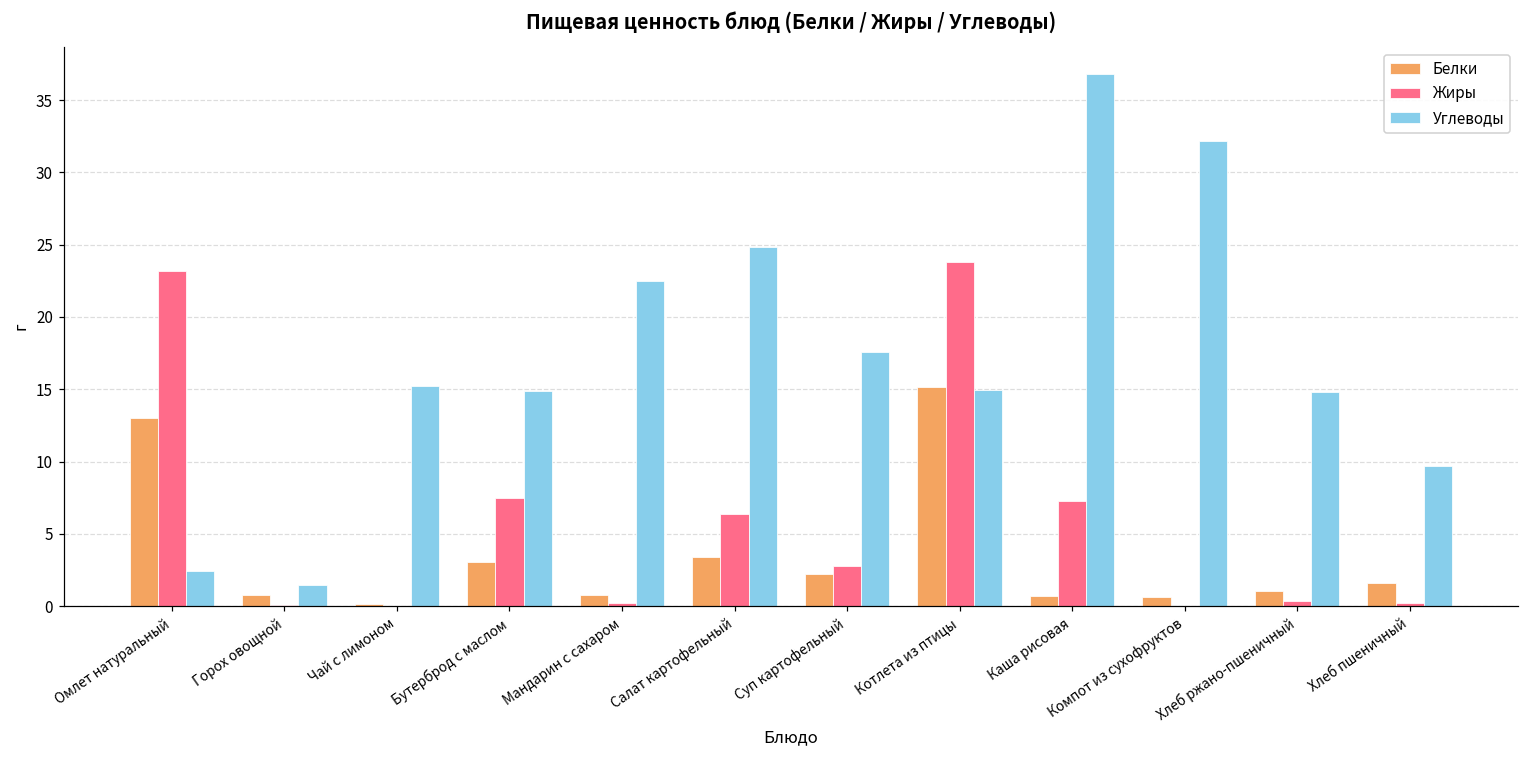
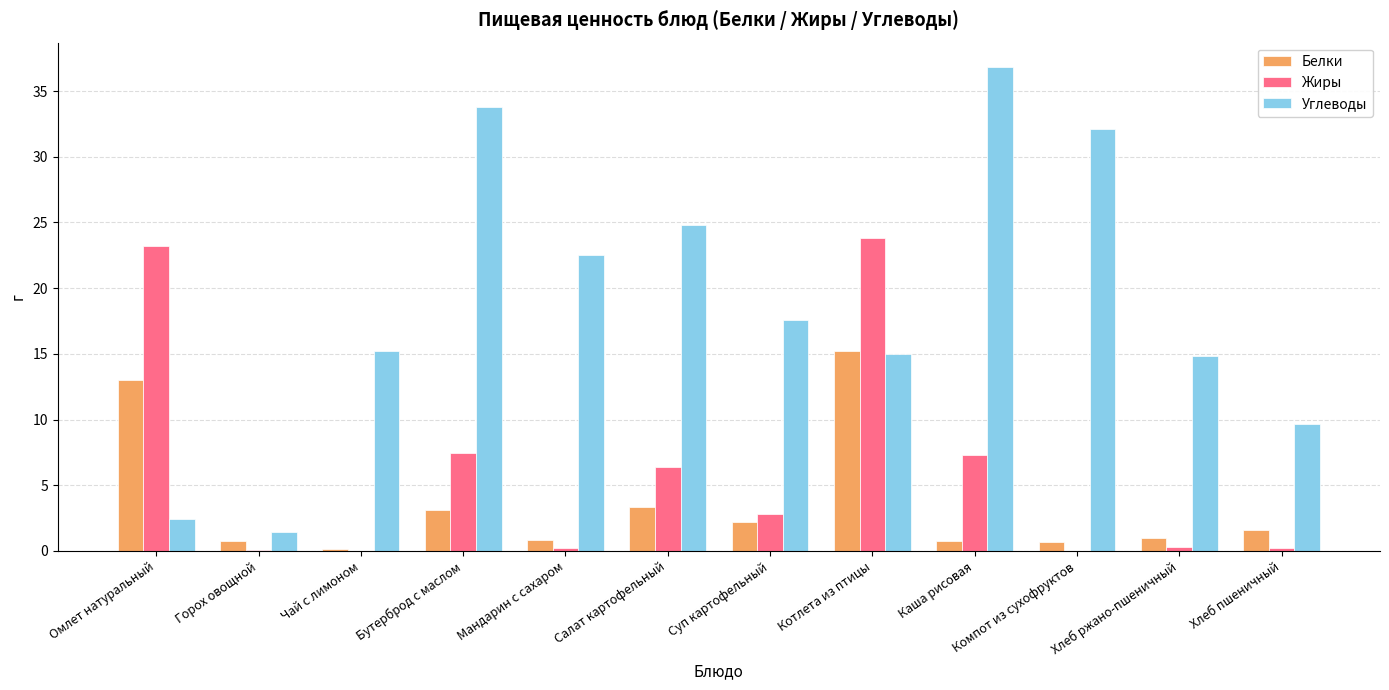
Углеводы, Бутерброд с маслом: 14.9 -> 33.8
